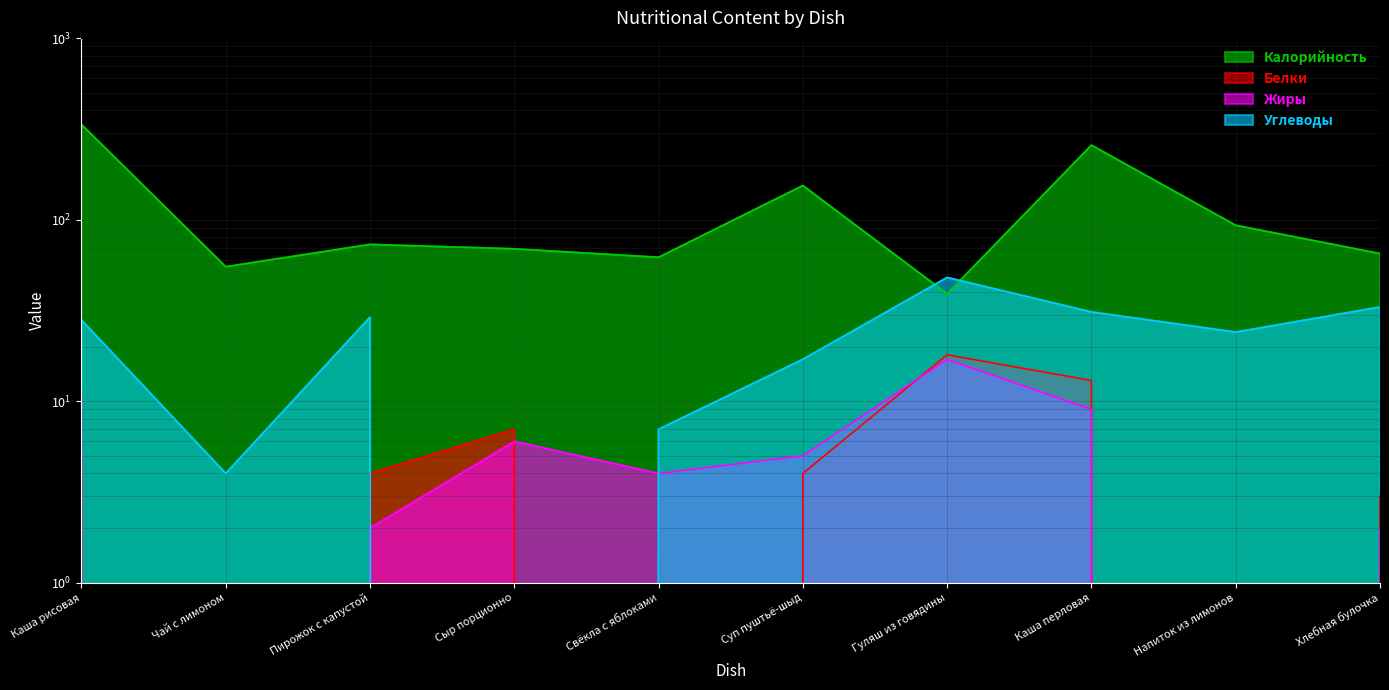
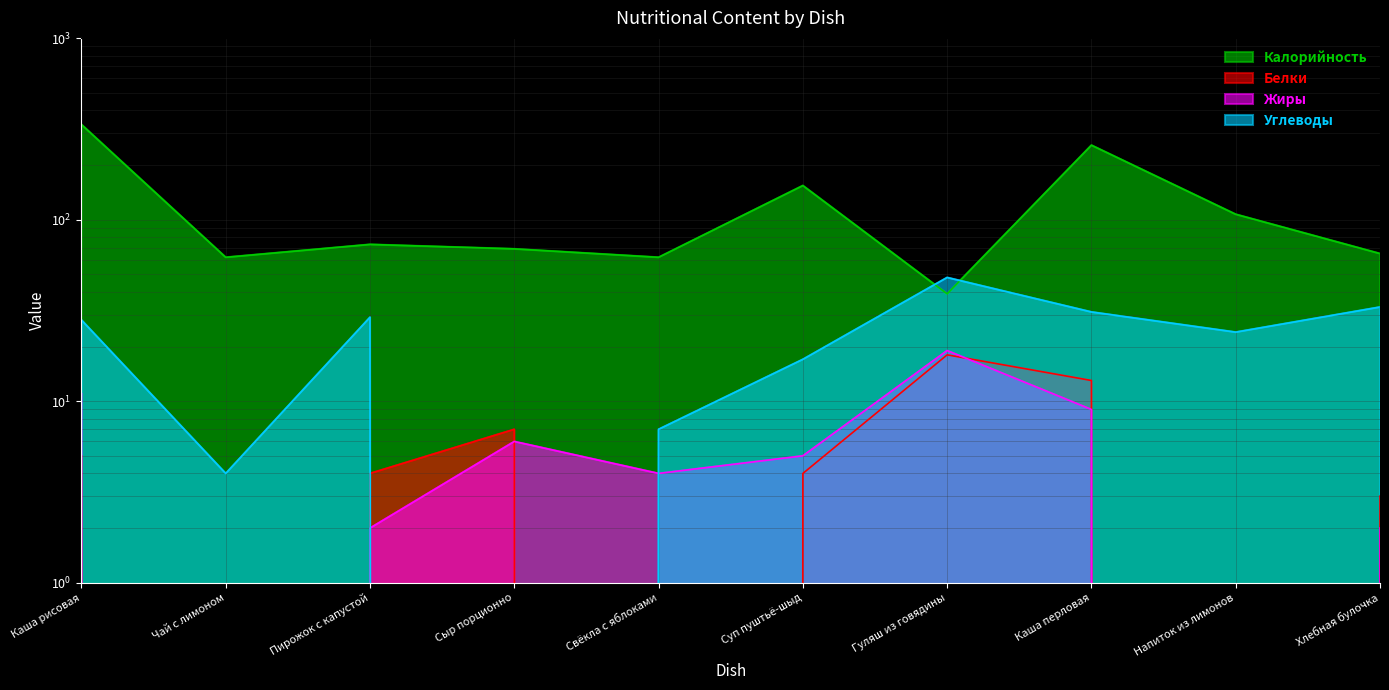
Калорийность, Чай с лимоном: 55 -> 62
Жиры, Гуляш из говядины: 17 -> 19
Калорийность, Напиток из лимонов: 90 -> 110
